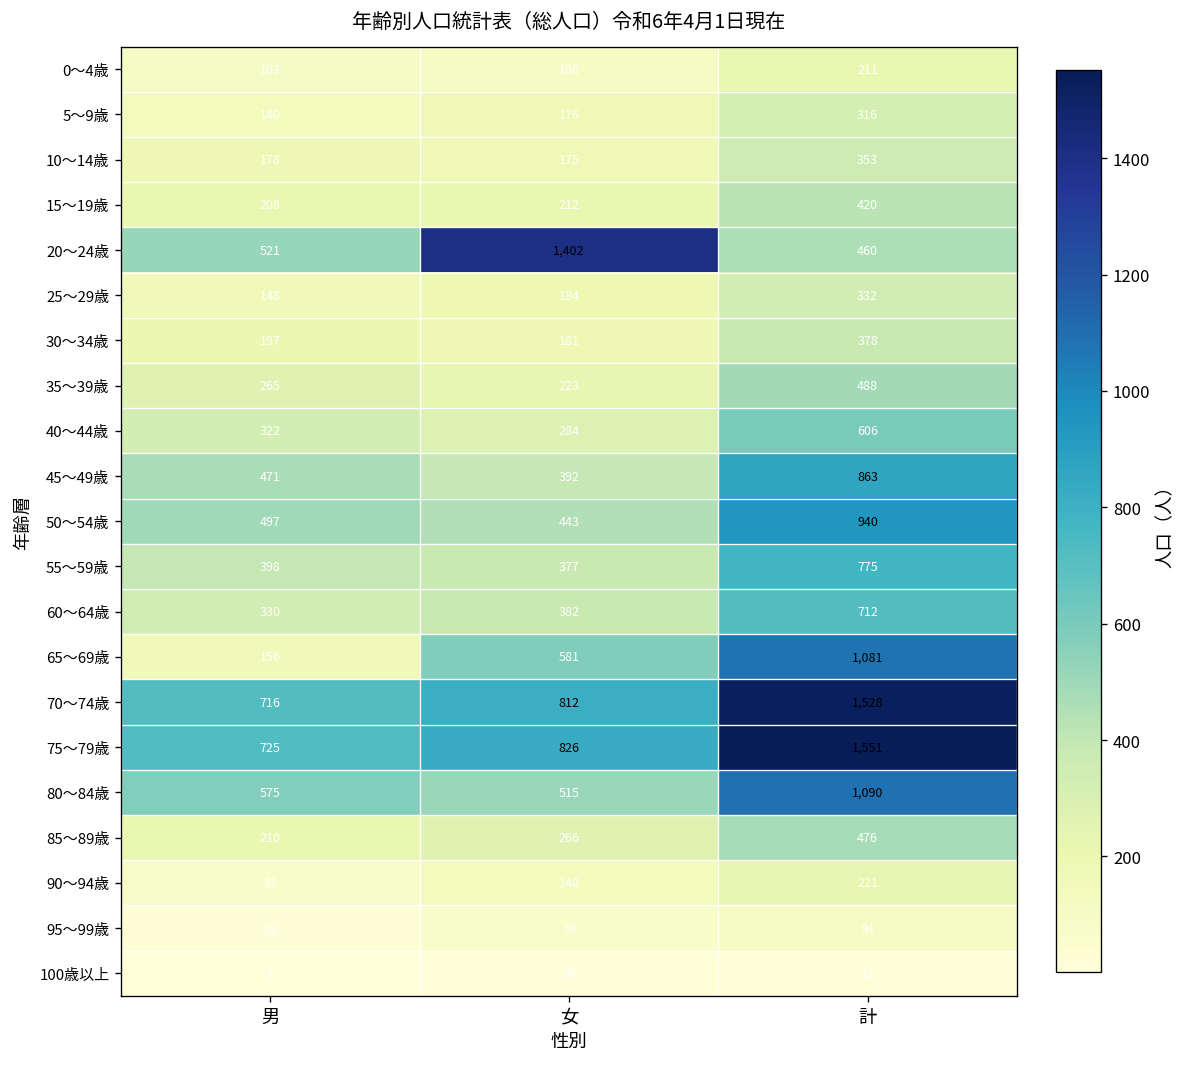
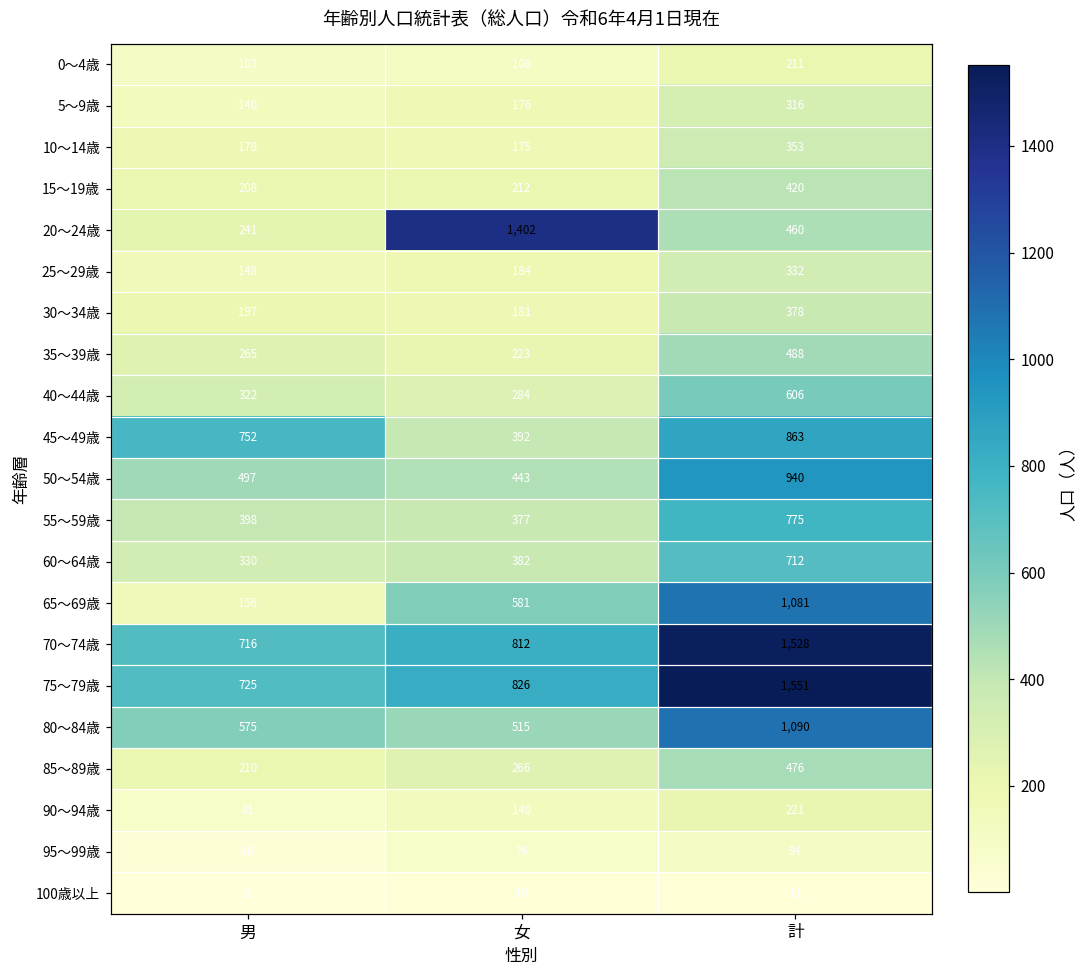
20～24歳, 男: 521 -> 241
45～49歳, 男: 471 -> 752
